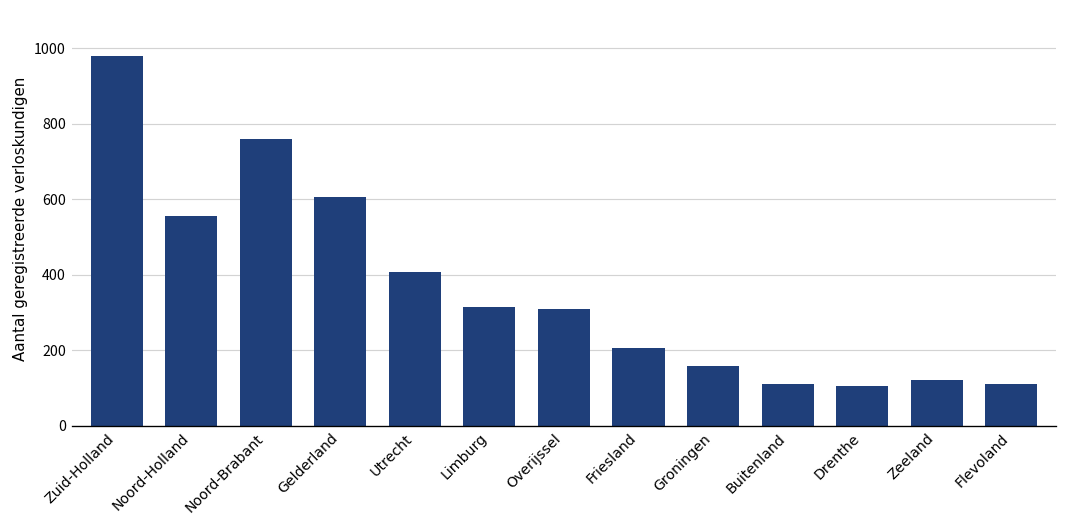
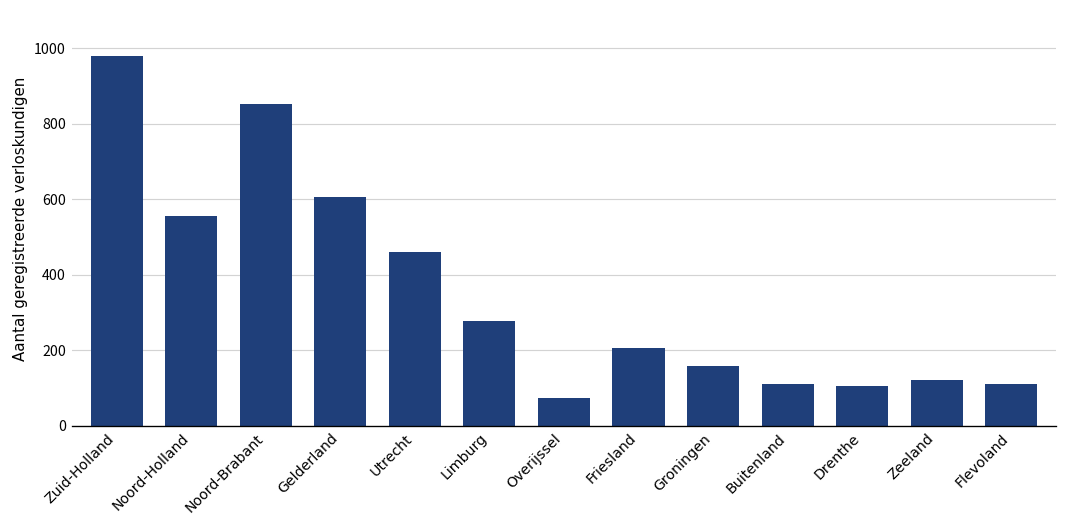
Noord-Brabant: 760 -> 850
Utrecht: 410 -> 460
Limburg: 310 -> 280
Overijssel: 310 -> 70
